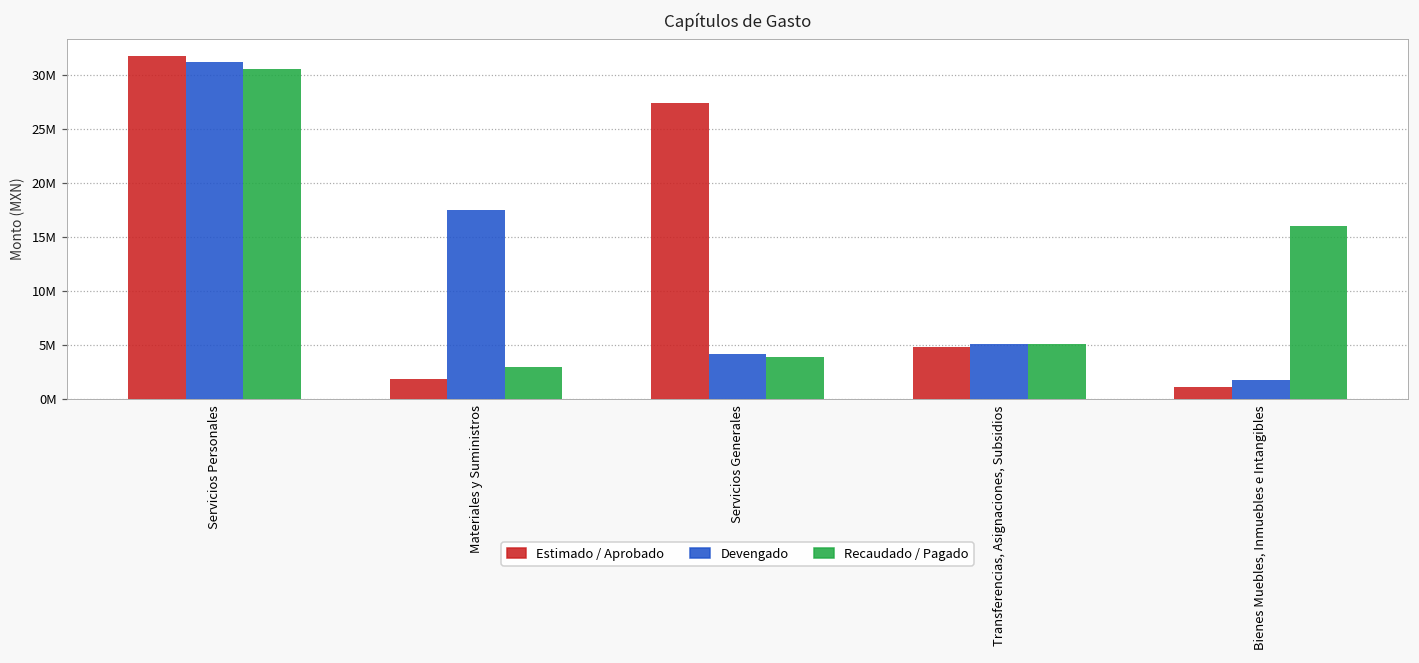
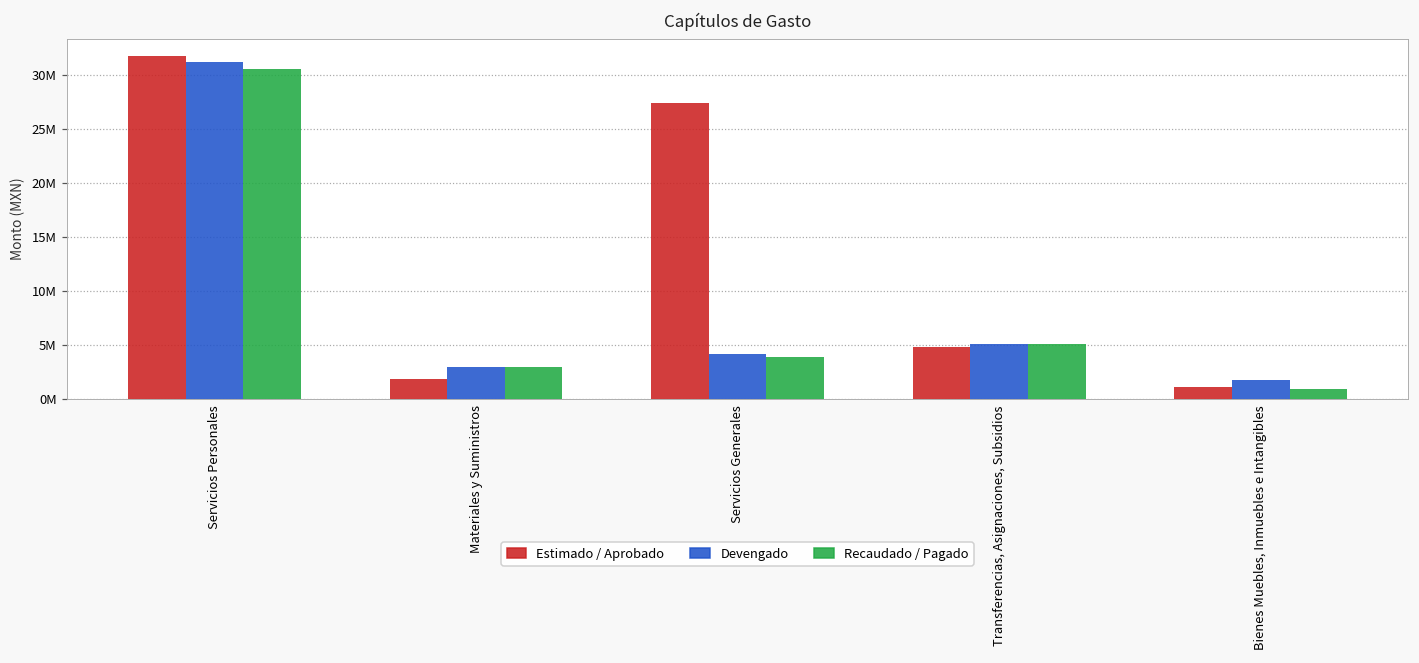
Devengado, Materiales y Suministros: 17000000 -> 3000000
Recaudado / Pagado, Bienes Muebles, Inmuebles e Intangibles: 16000000 -> 1000000
